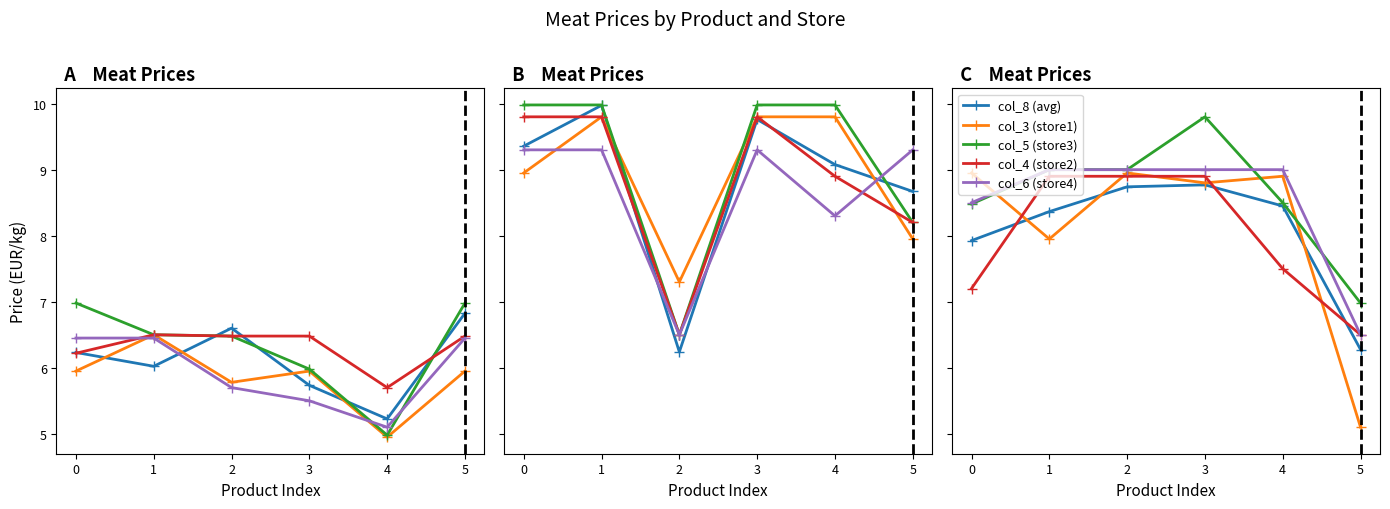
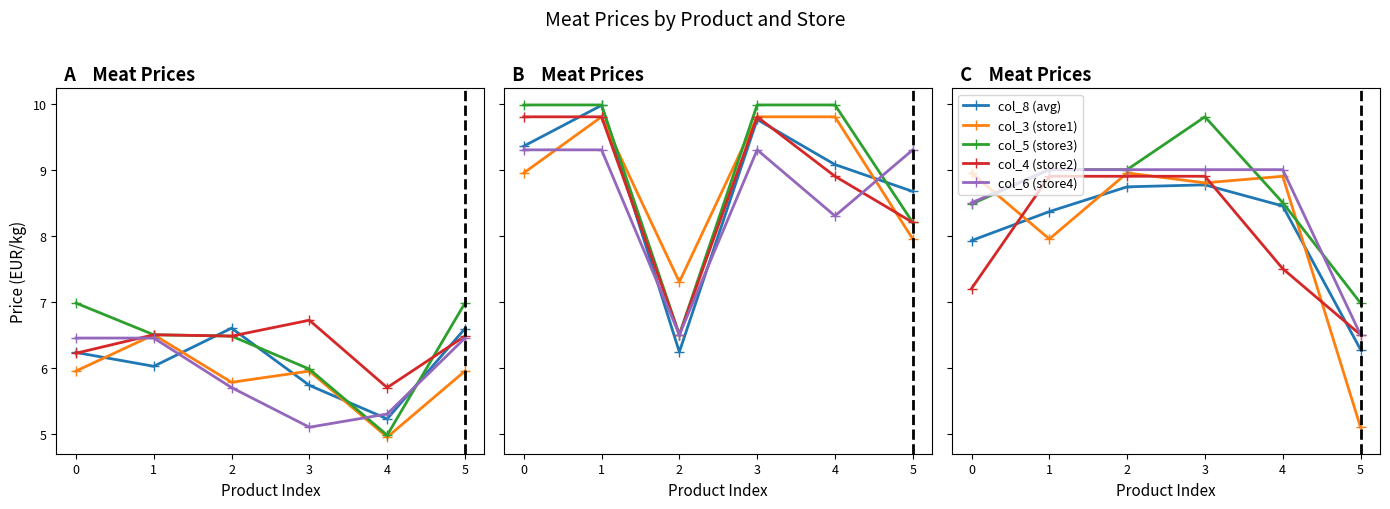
A Meat Prices, col_4 (store2), 3: 6.5 -> 6.7
A Meat Prices, col_6 (store4), 3: 5.5 -> 5.1
A Meat Prices, col_6 (store4), 4: 5.1 -> 5.3
A Meat Prices, col_8 (avg), 5: 6.8 -> 6.6
